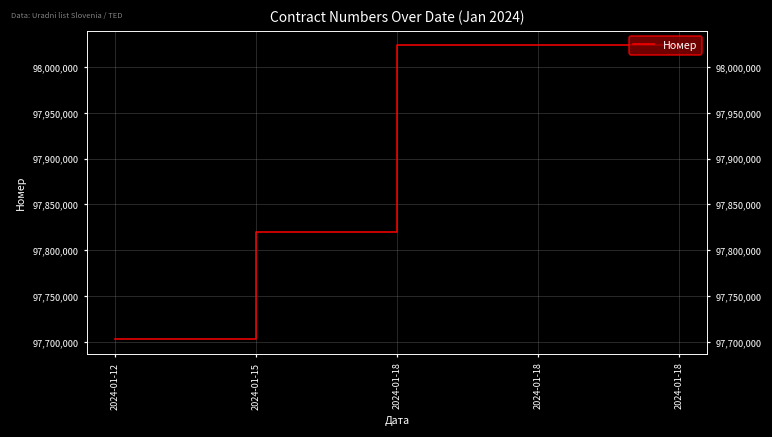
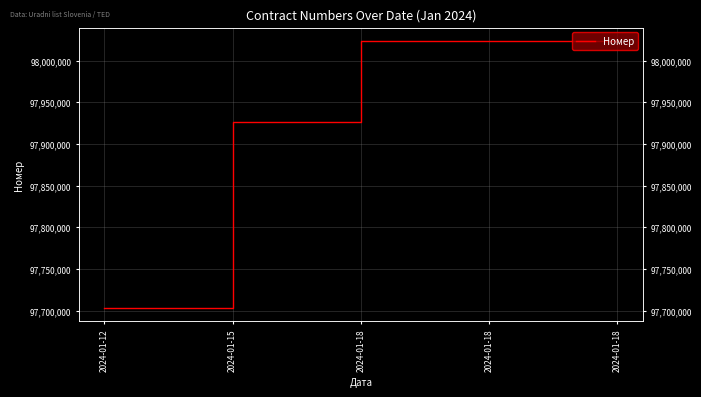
2024-01-15: 97,820,000 -> 97,930,000
